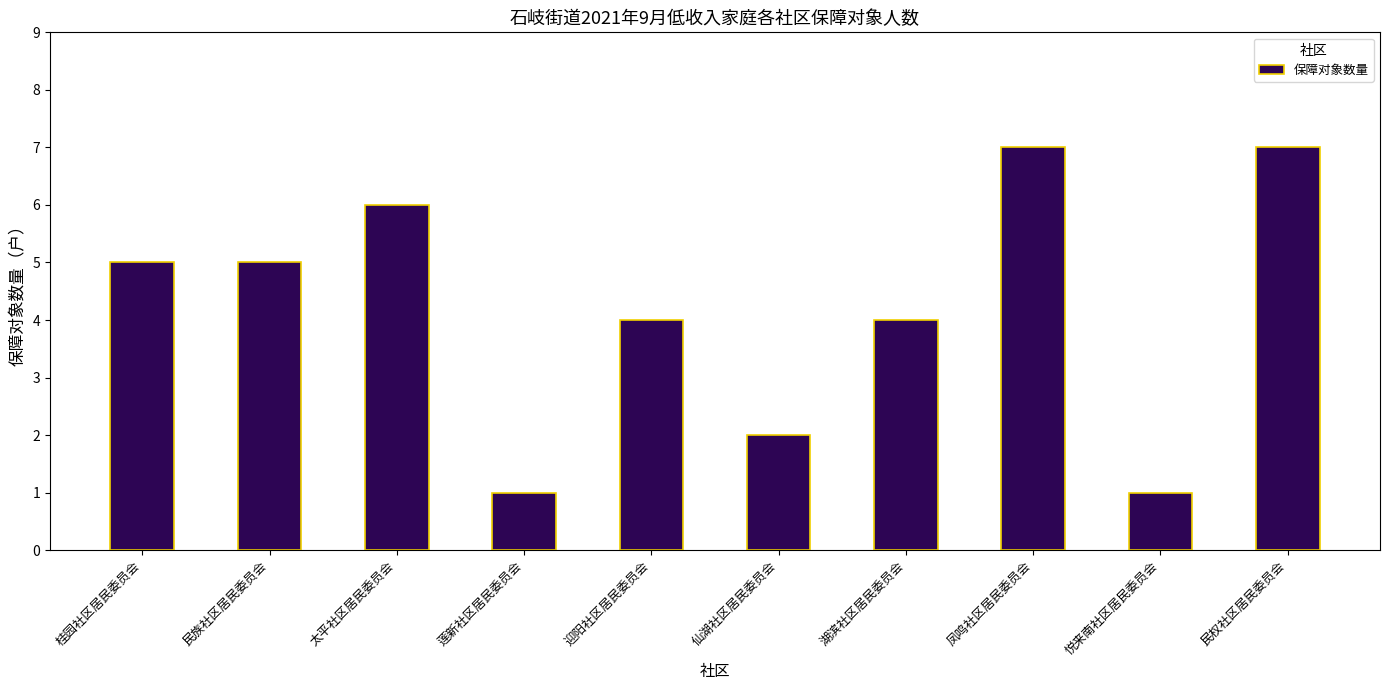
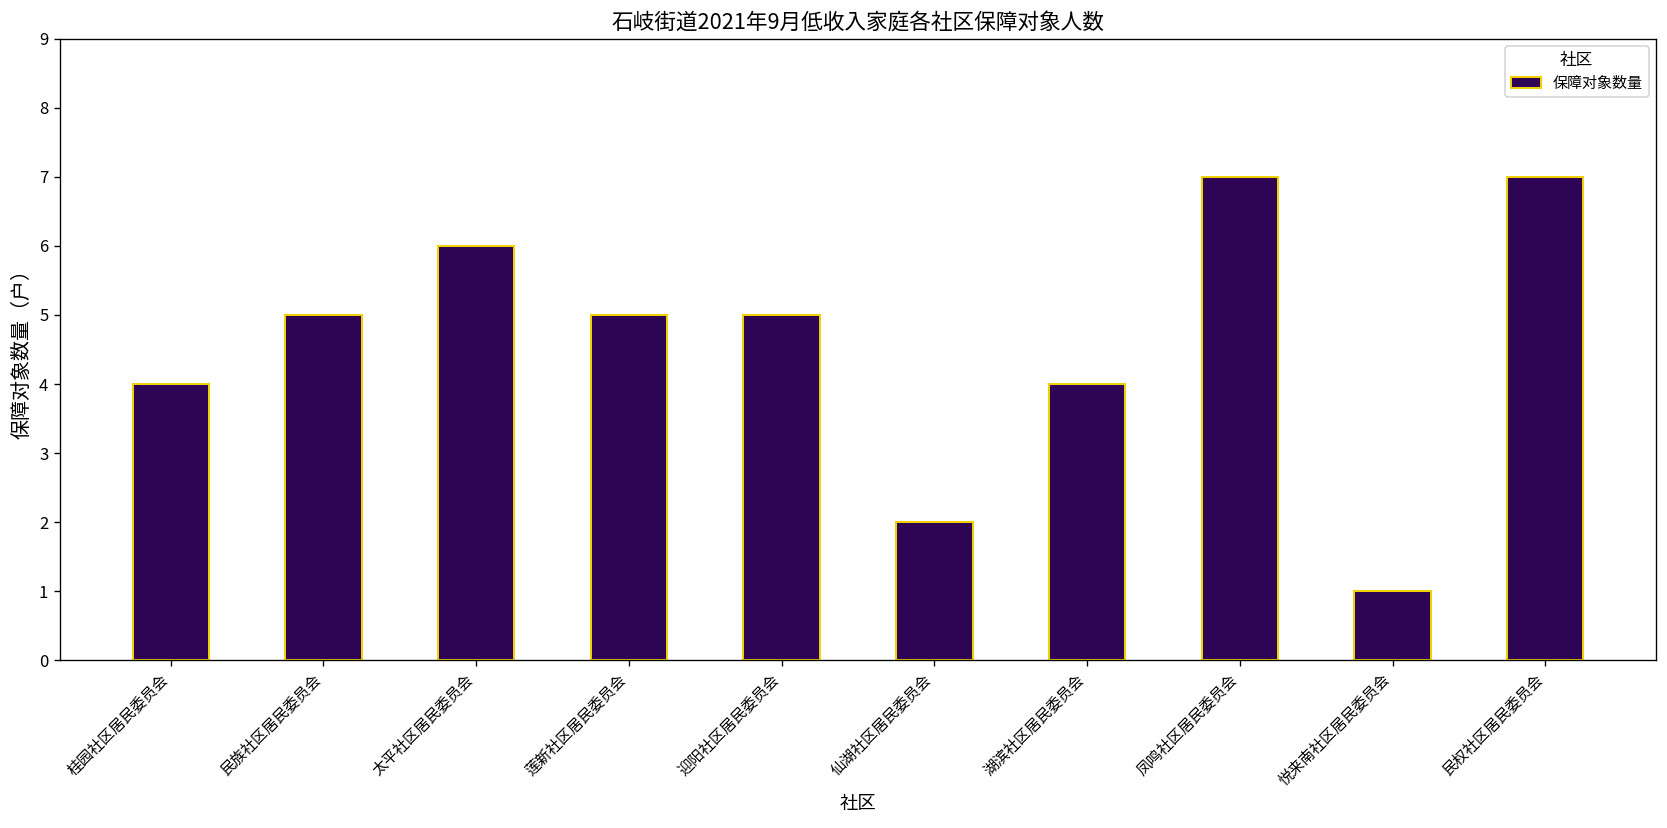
桂园社区居民委员会: 5 -> 4
莲新社区居民委员会: 1 -> 5
迎阳社区居民委员会: 4 -> 5
